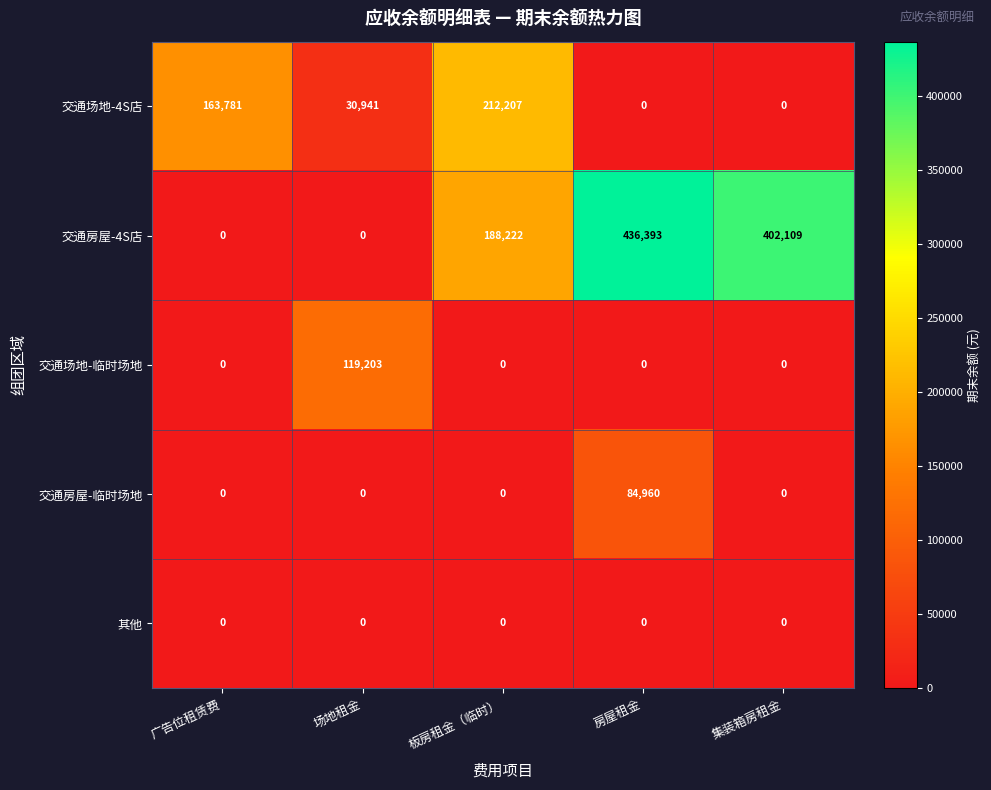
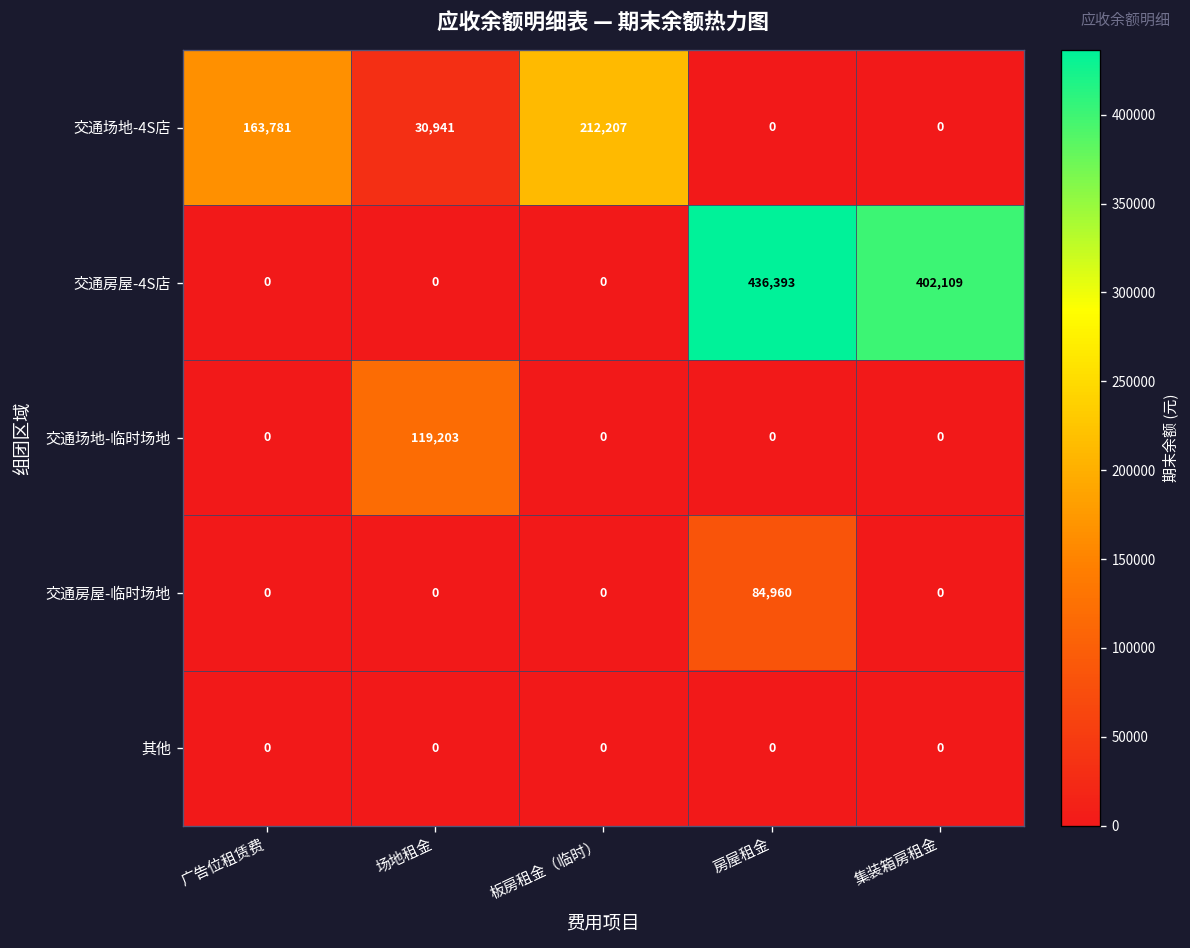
交通房屋-4S店, 板房租金（临时）: 188,222 -> 0
